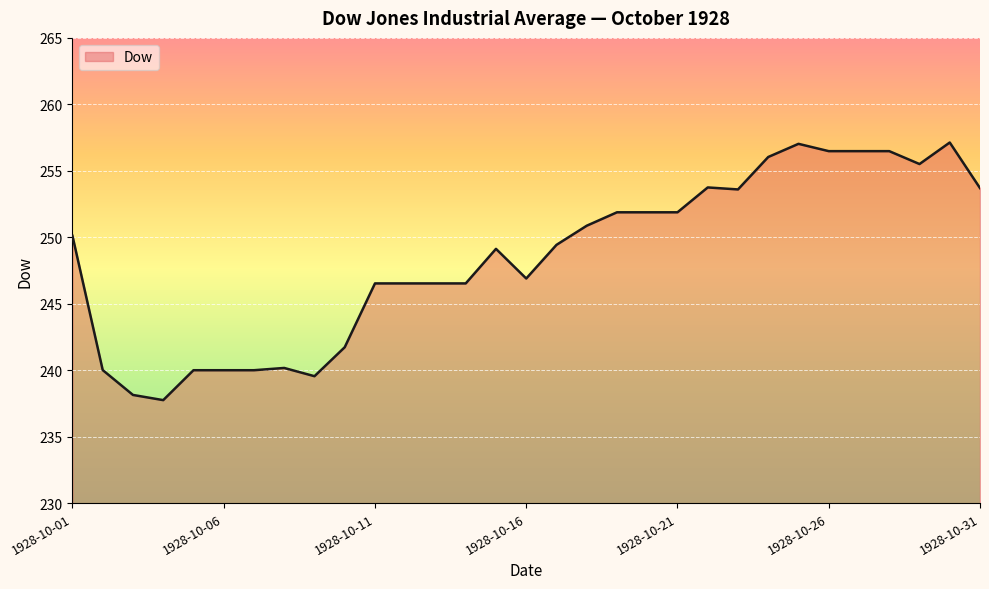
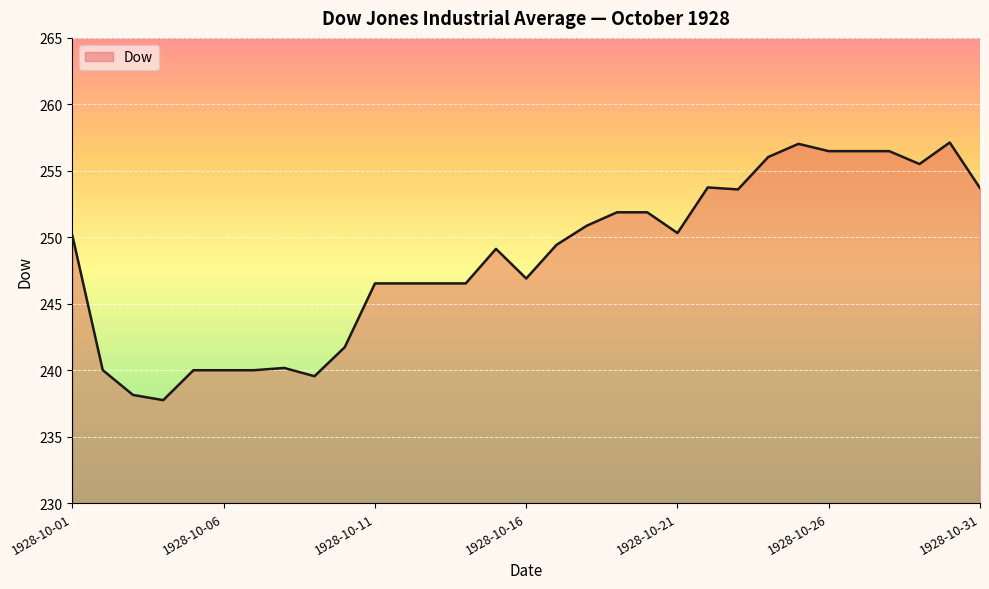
1928-10-21: 251.9 -> 250.3
